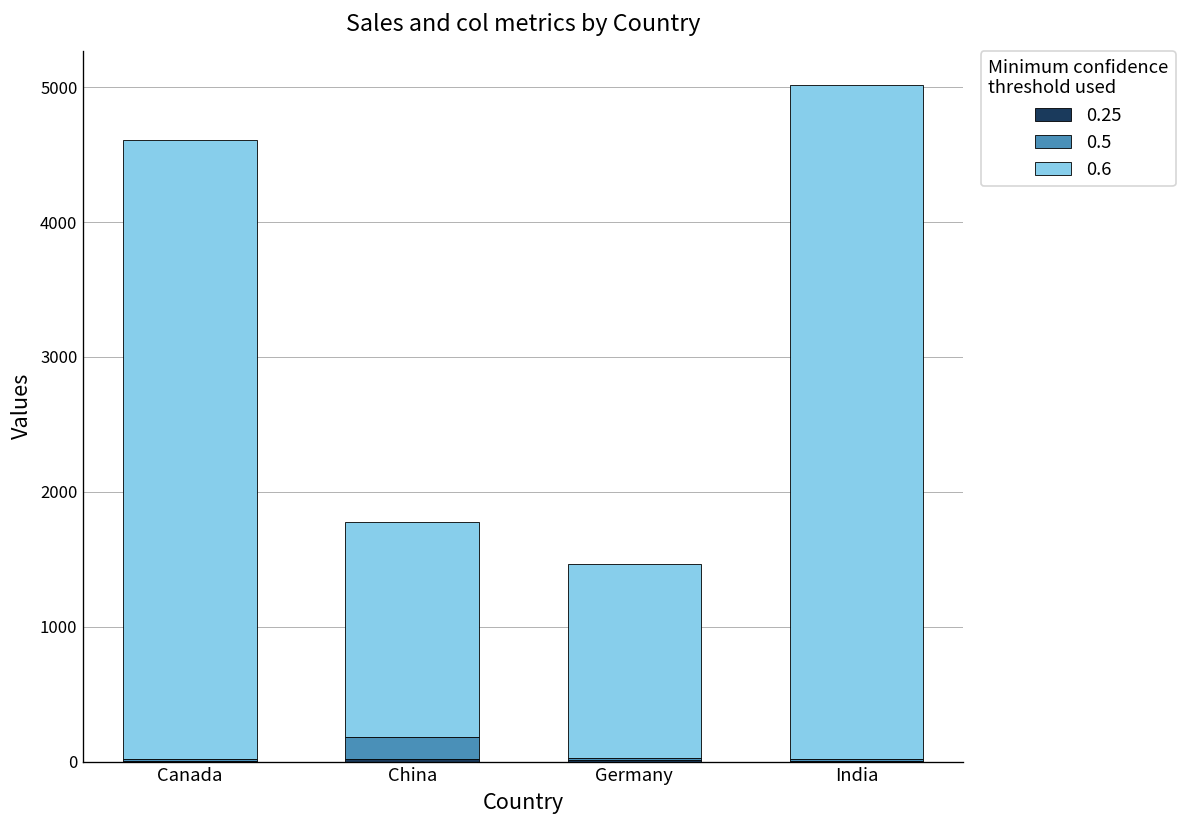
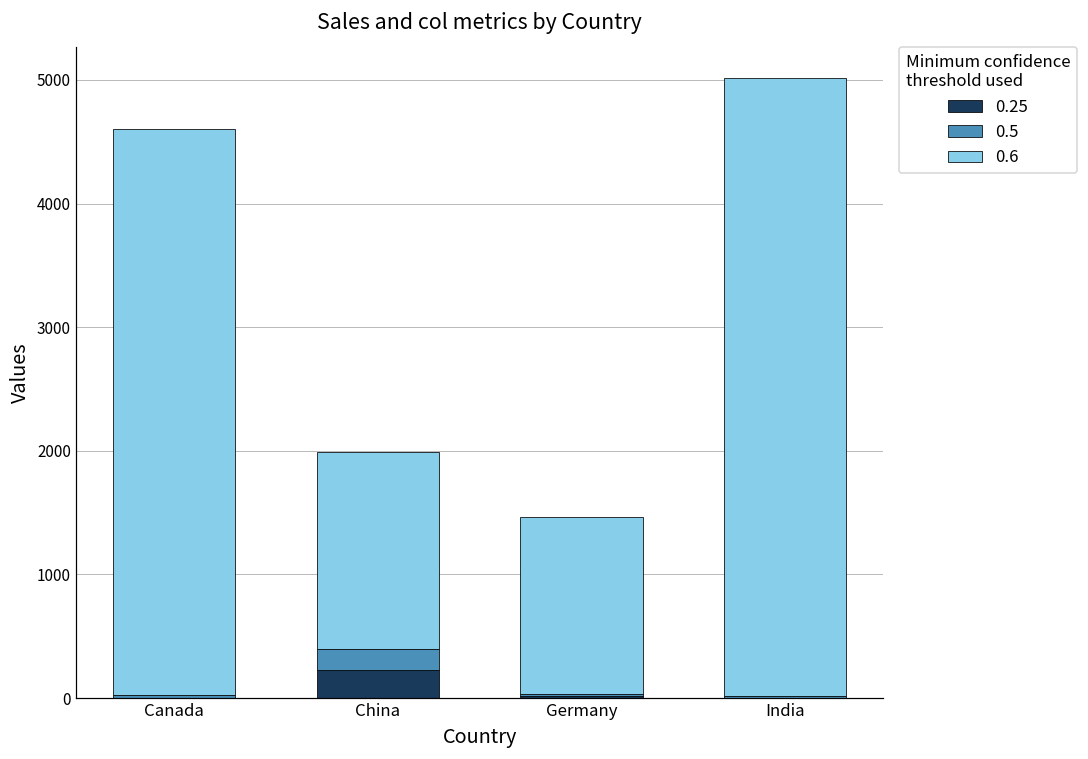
0.25, China: 20 -> 230
